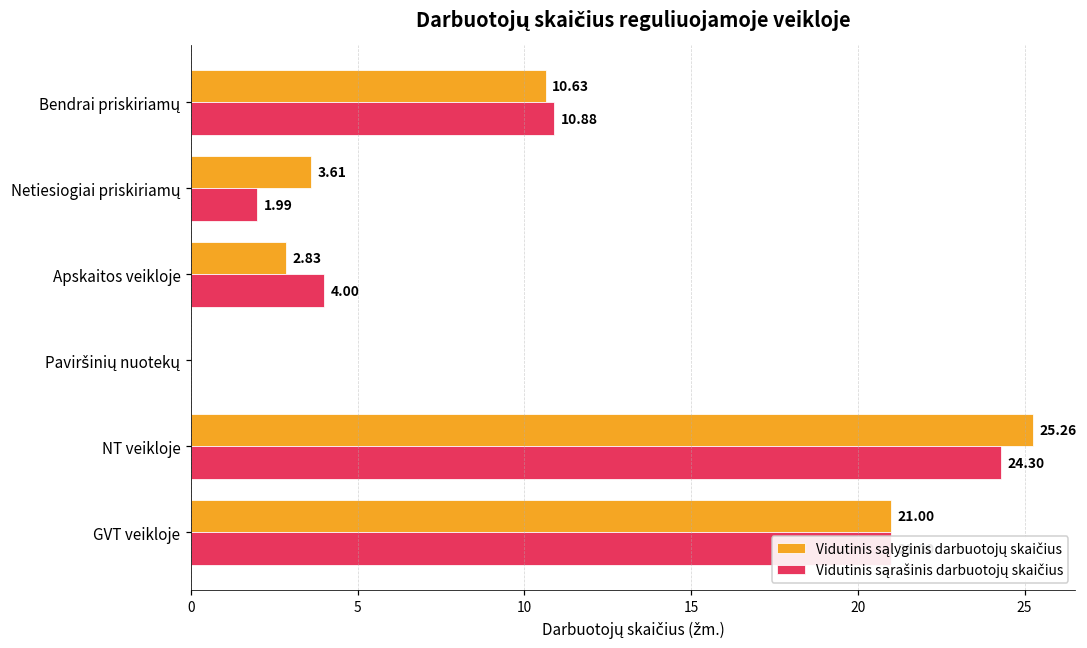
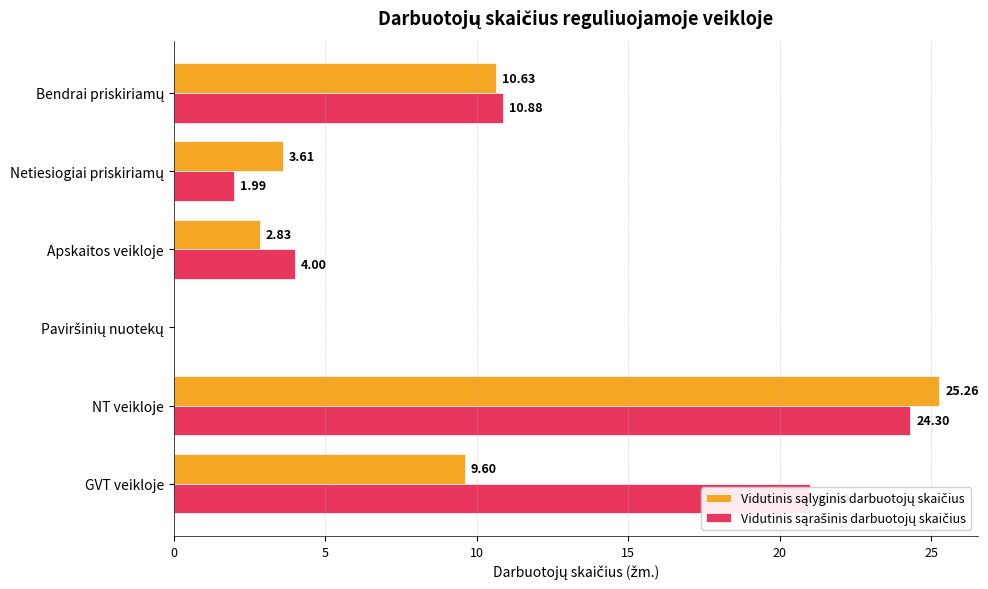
Vidutinis sąlyginis darbuotojų skaičius, GVT veikloje: 21.00 -> 9.60
